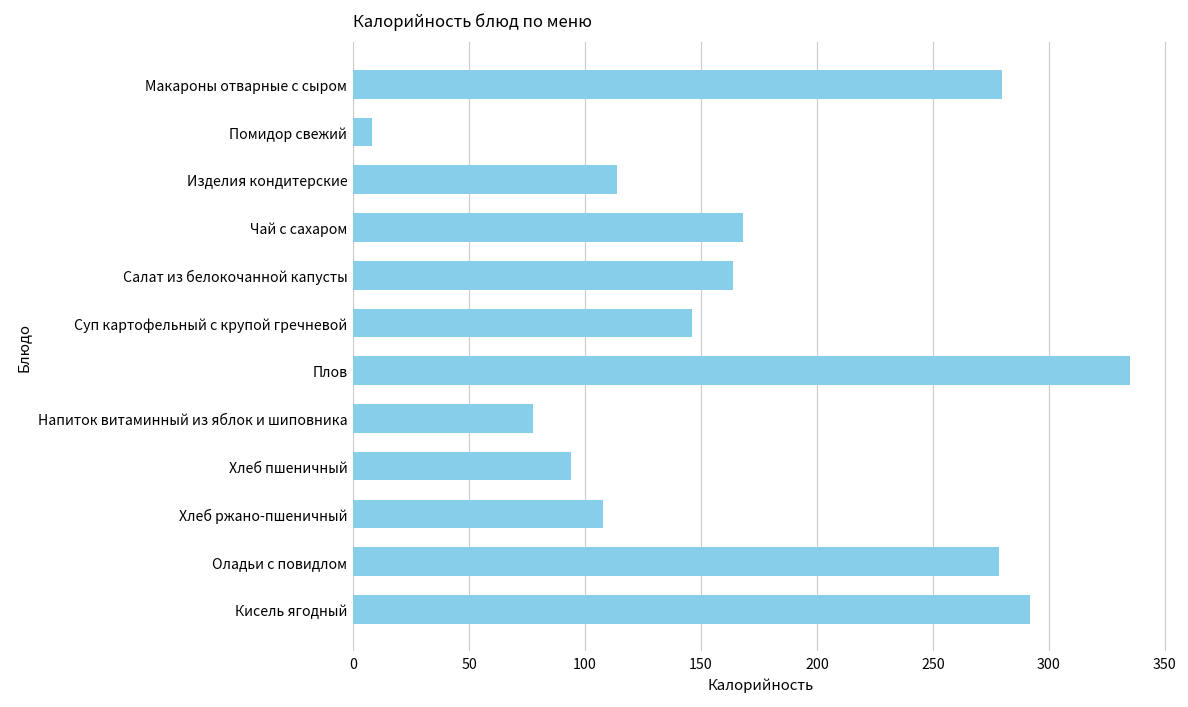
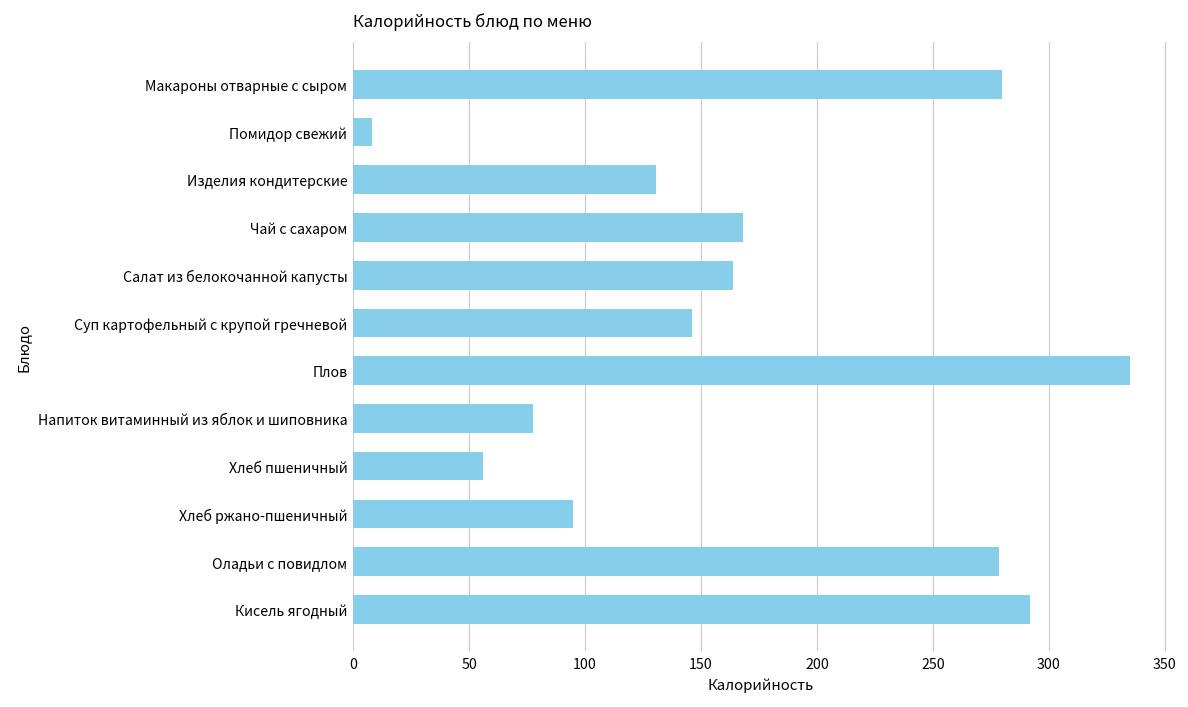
Изделия кондитерские: 114 -> 130
Хлеб пшеничный: 94 -> 56
Хлеб ржано-пшеничный: 108 -> 95
